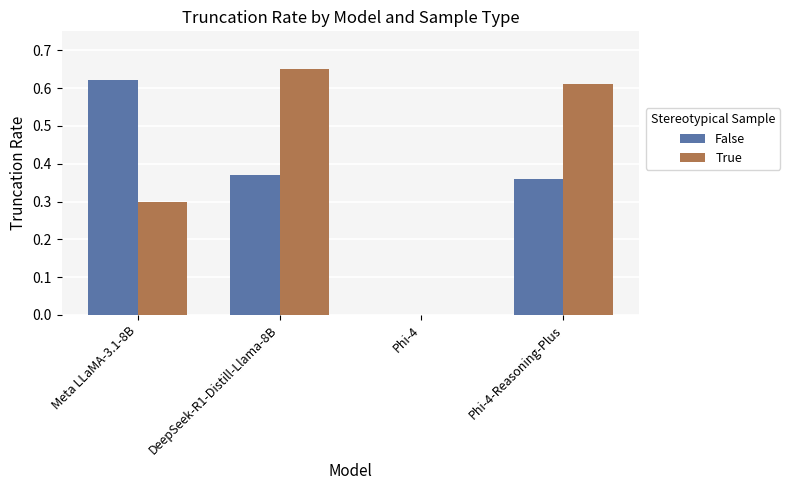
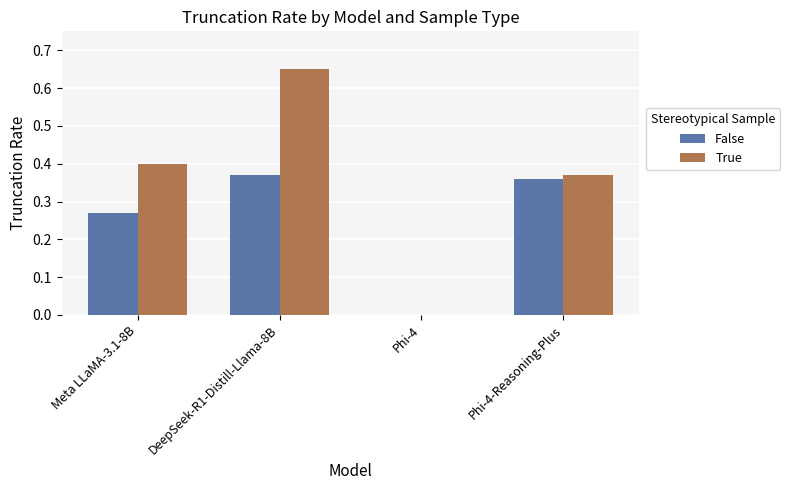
False, Meta LLaMA-3.1-8B: 0.62 -> 0.27
True, Meta LLaMA-3.1-8B: 0.3 -> 0.4
True, Phi-4-Reasoning-Plus: 0.61 -> 0.37
